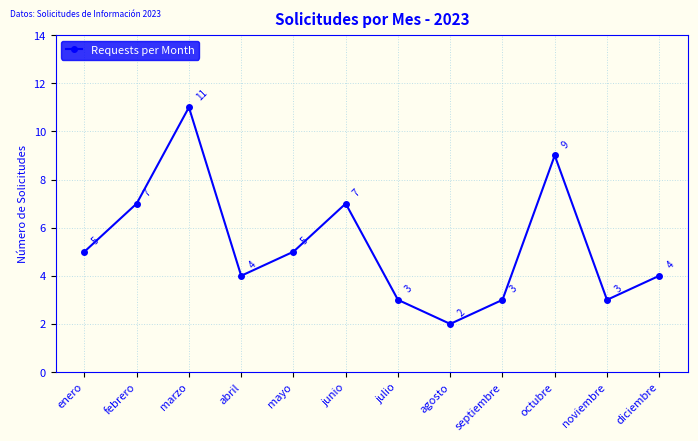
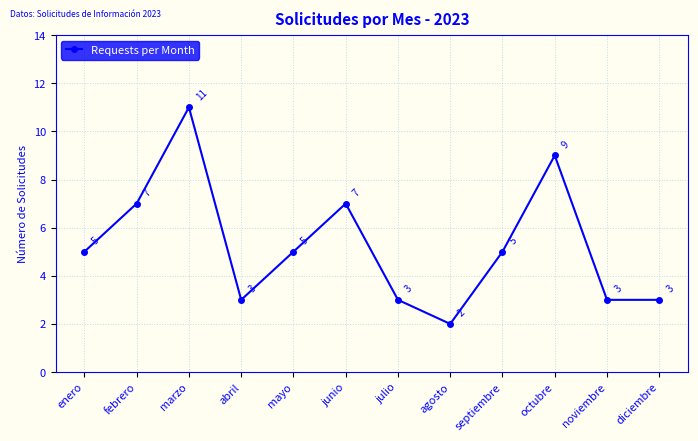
abril: 4 -> 3
septiembre: 3 -> 5
diciembre: 4 -> 3
